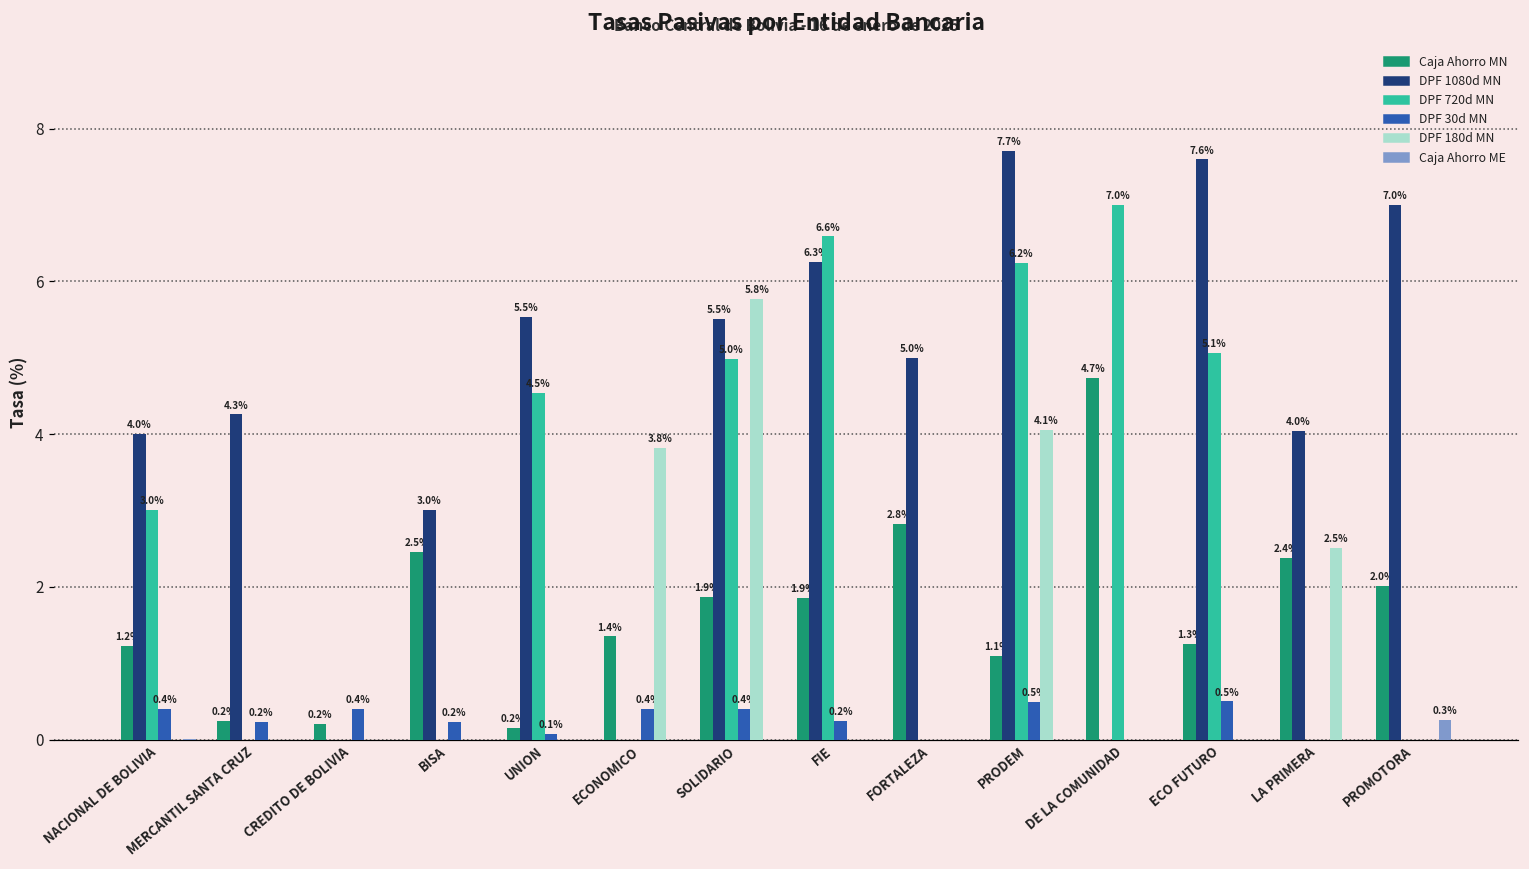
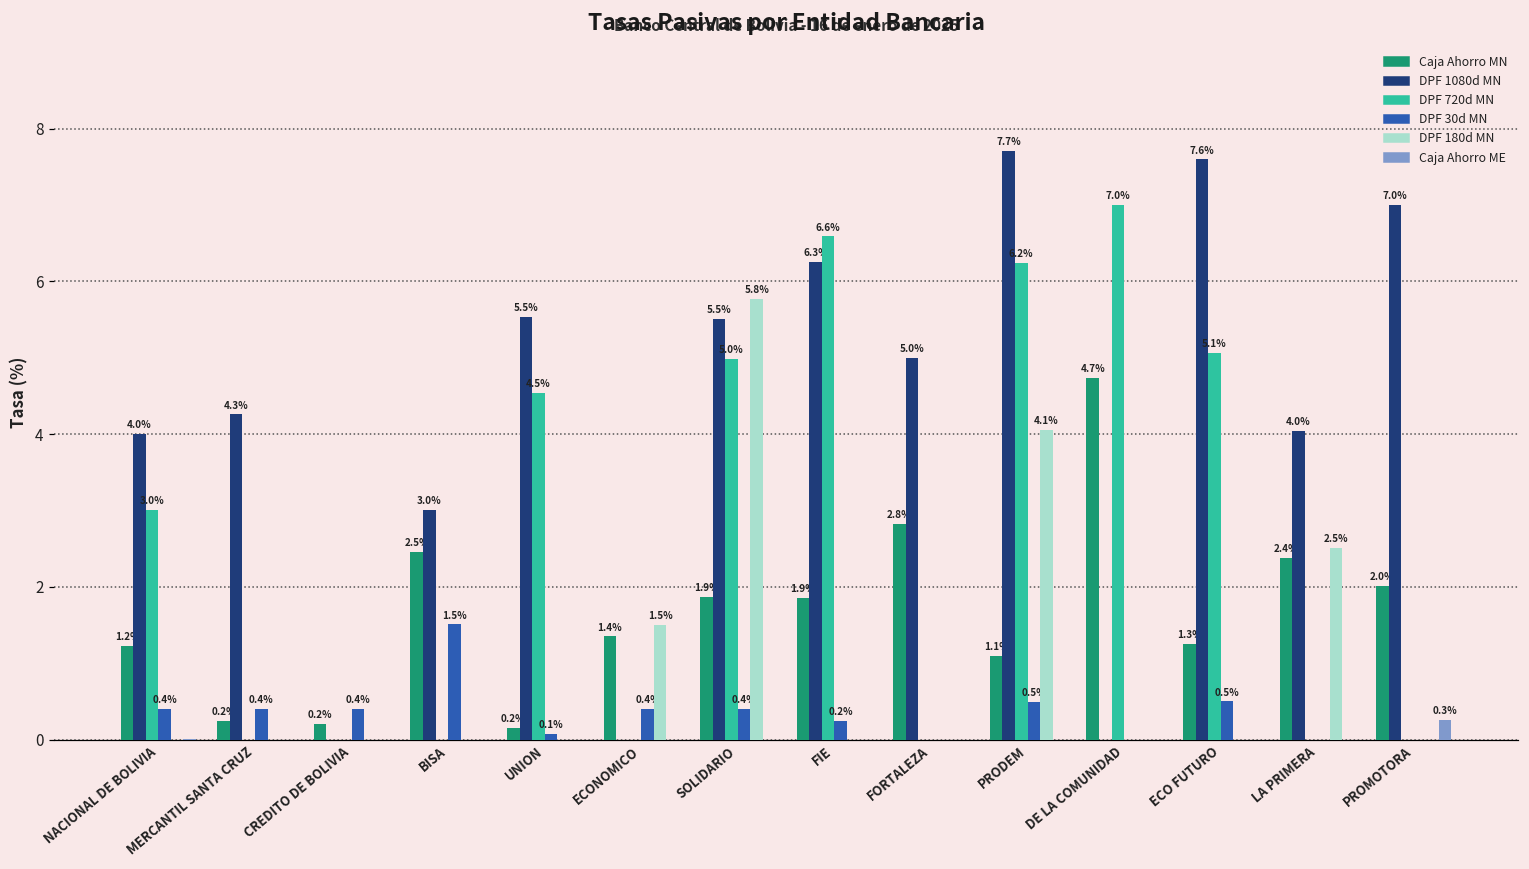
DPF 30d MN, MERCANTIL SANTA CRUZ: 0.2% -> 0.4%
DPF 30d MN, BISA: 0.2% -> 1.5%
DPF 180d MN, ECONOMICO: 3.8% -> 1.5%
